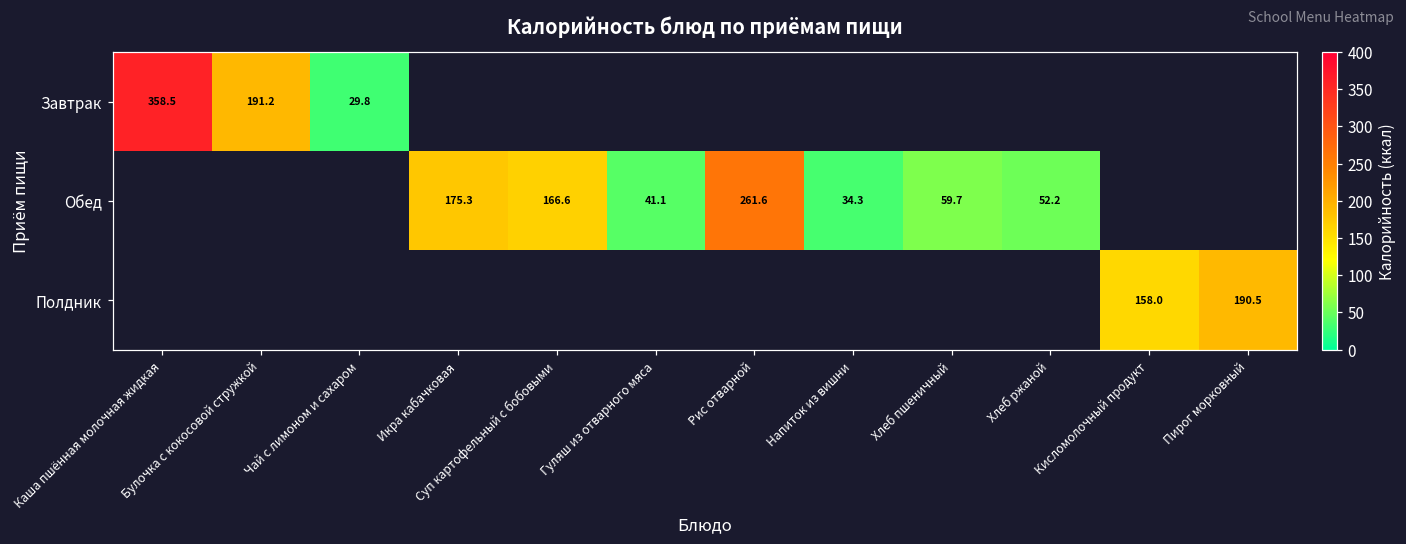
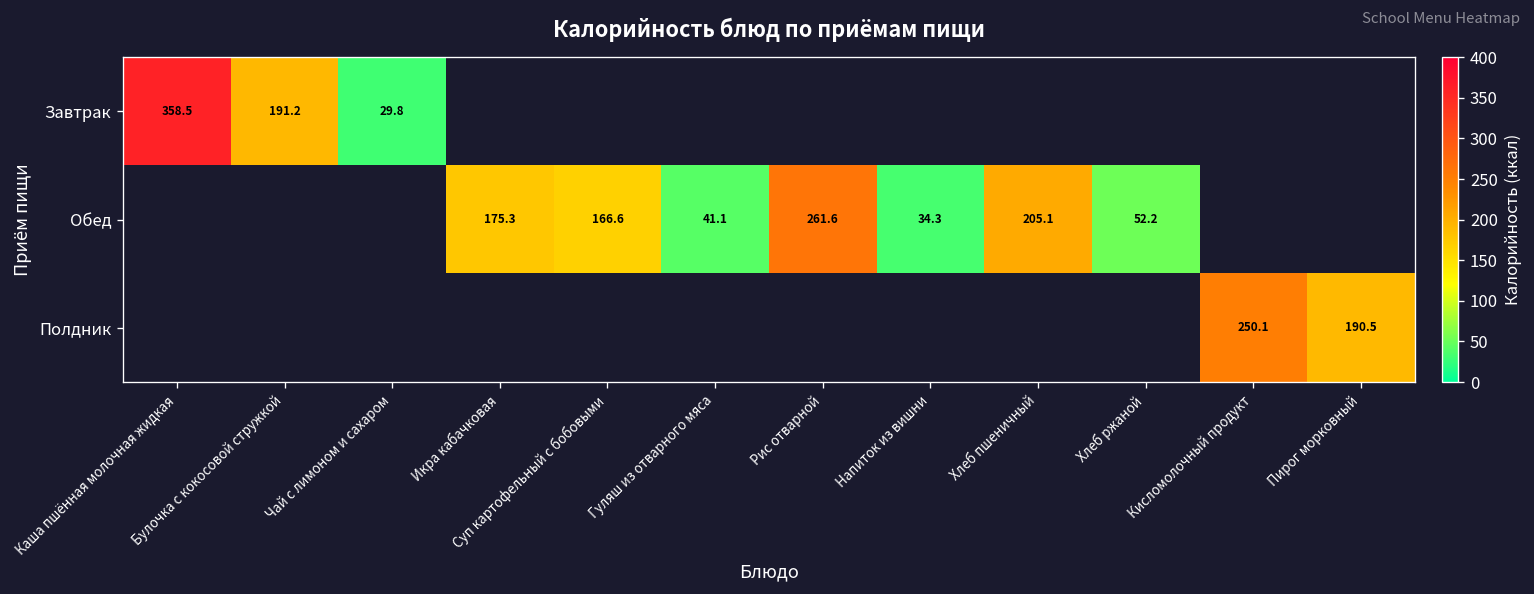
Обед, Хлеб пшеничный: 59.7 -> 205.1
Полдник, Кисломолочный продукт: 158.0 -> 250.1
